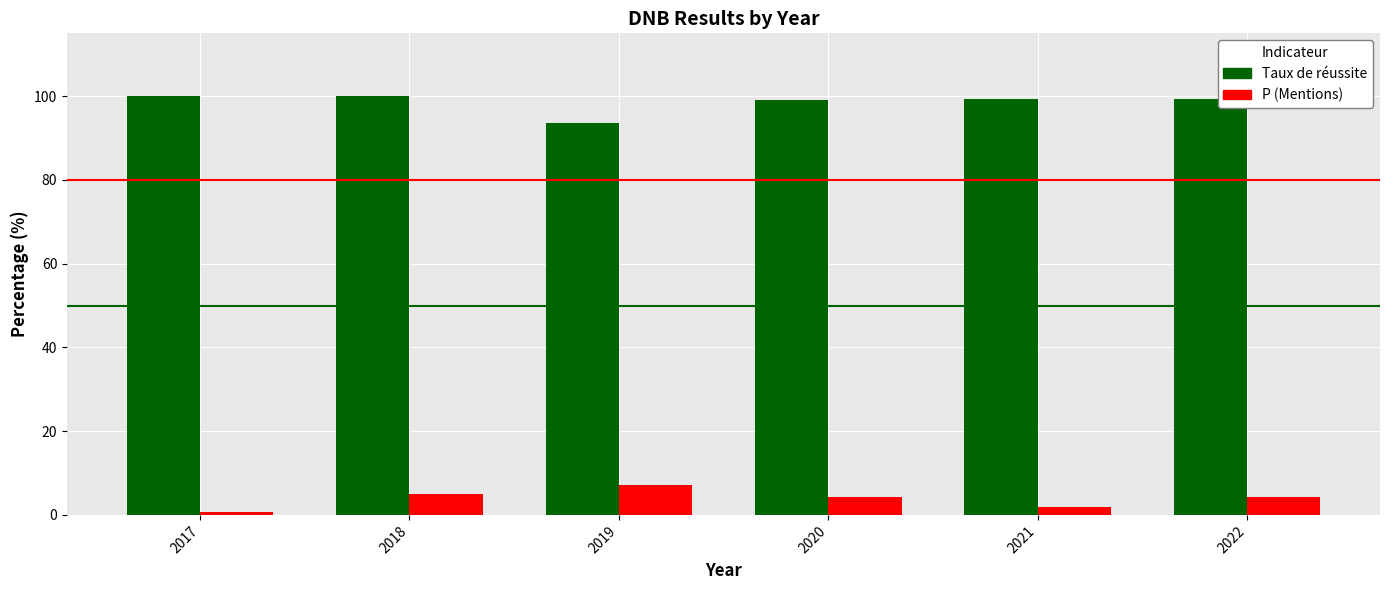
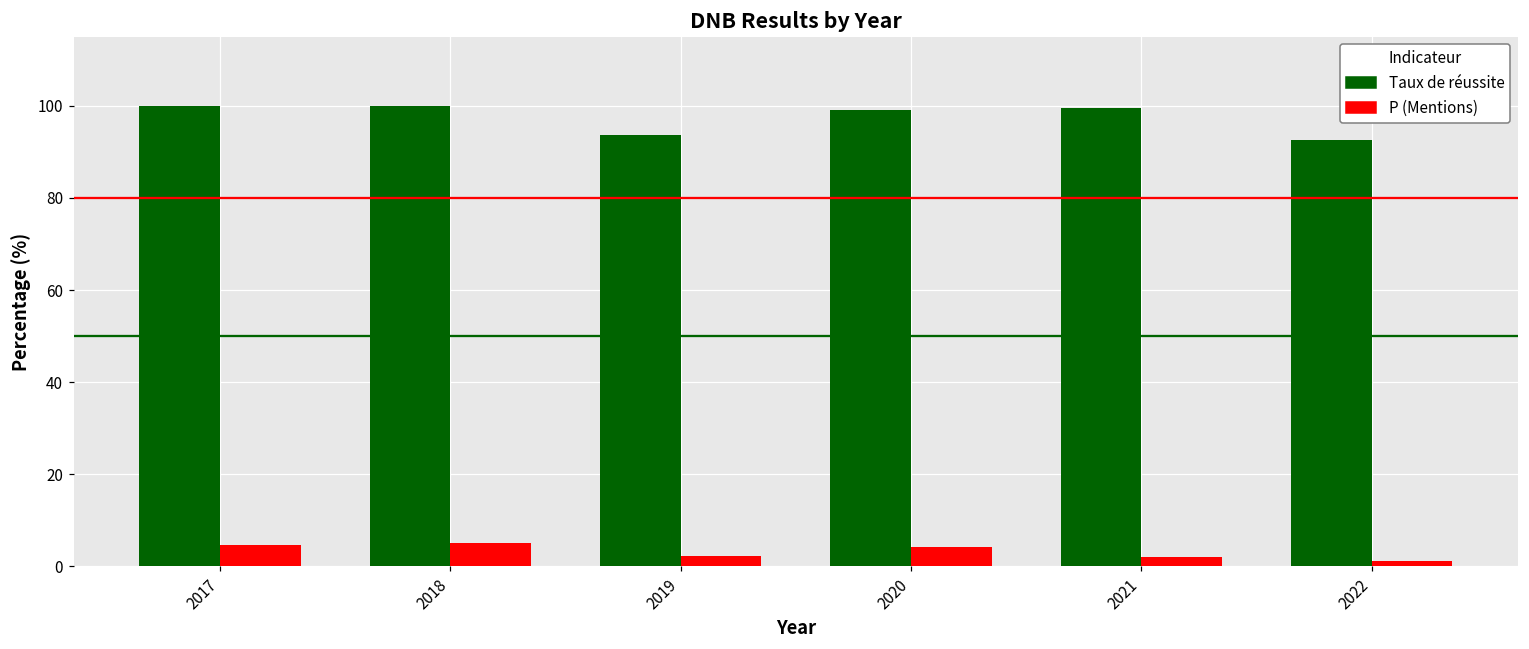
P (Mentions), 2017: 1 -> 5
P (Mentions), 2019: 7 -> 2
Taux de réussite, 2022: 99 -> 93
P (Mentions), 2022: 4 -> 1
